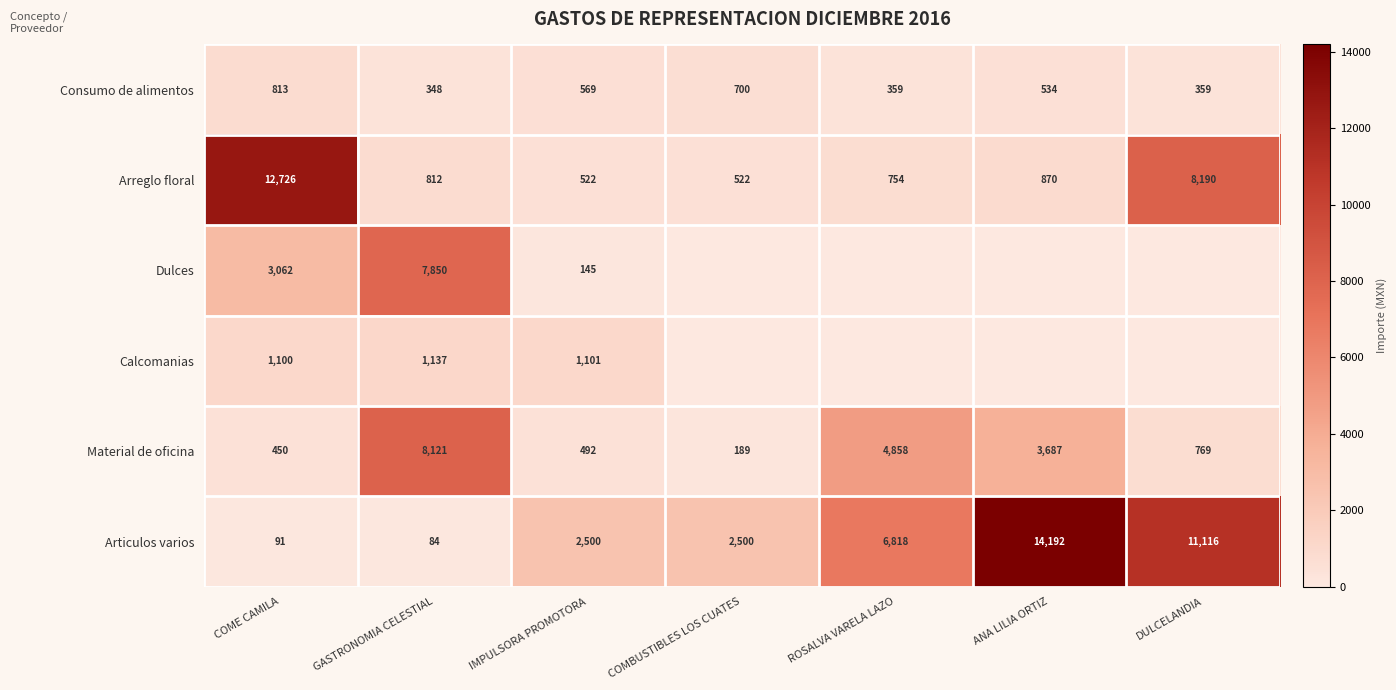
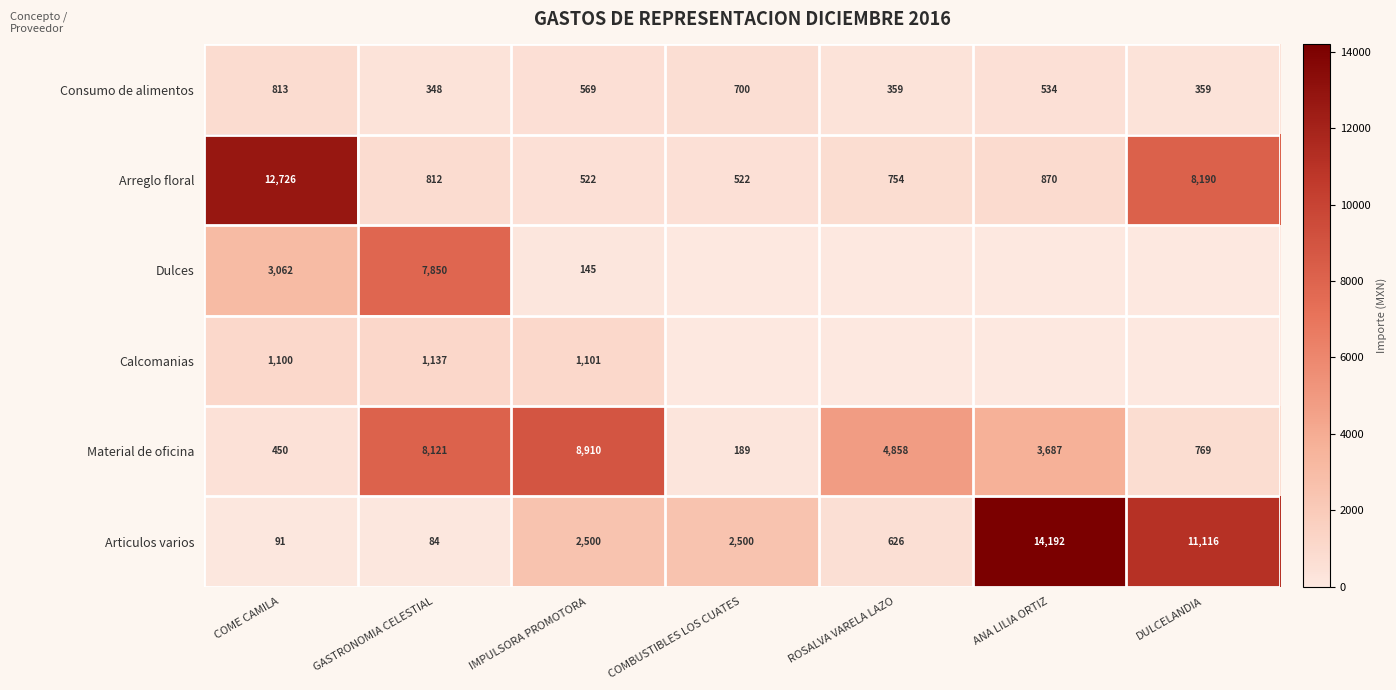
Material de oficina, IMPULSORA PROMOTORA: 492 -> 8,910
Articulos varios, ROSALVA VARELA LAZO: 6,818 -> 626
